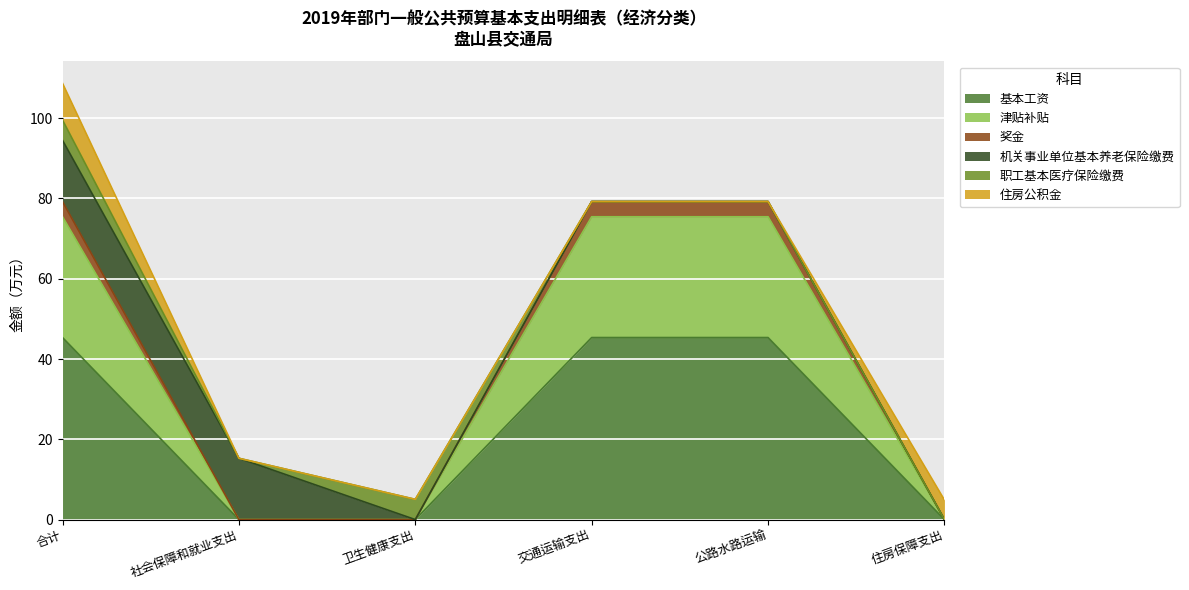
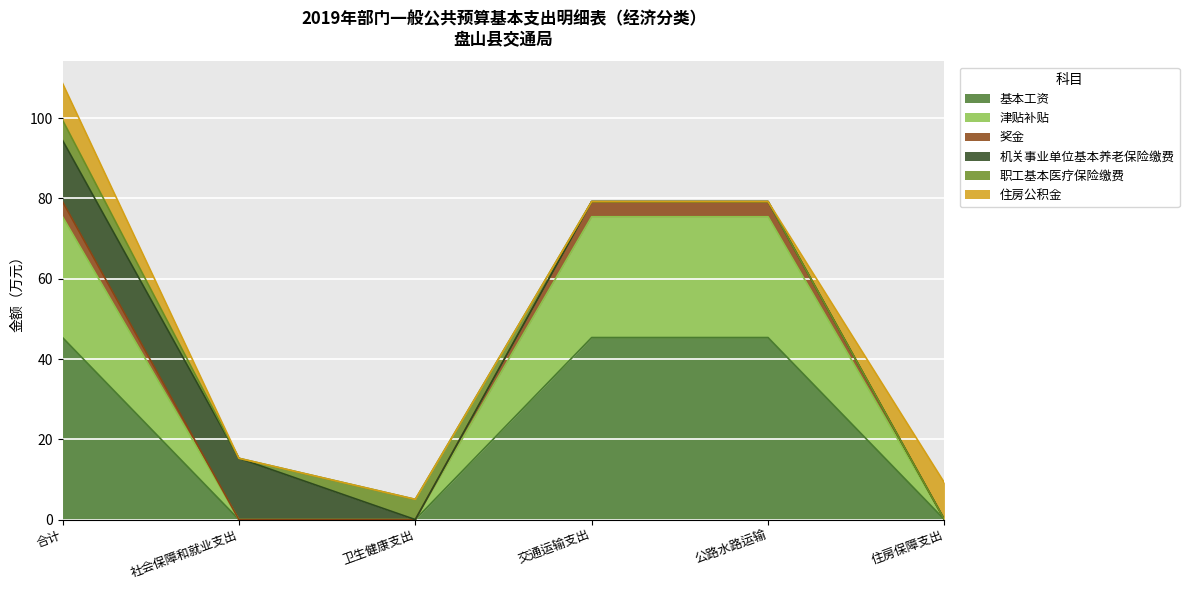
住房公积金, 住房保障支出: 5 -> 9
